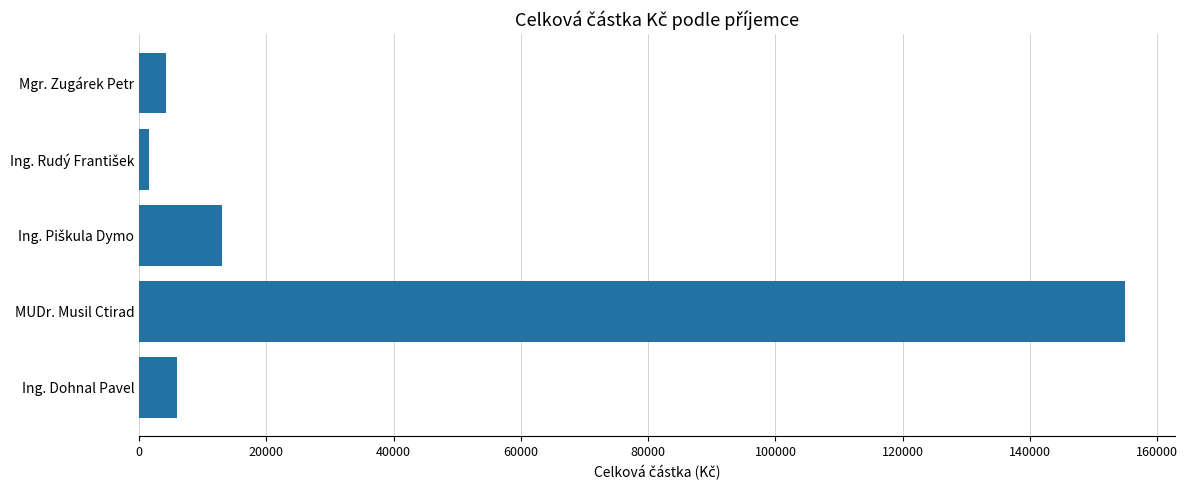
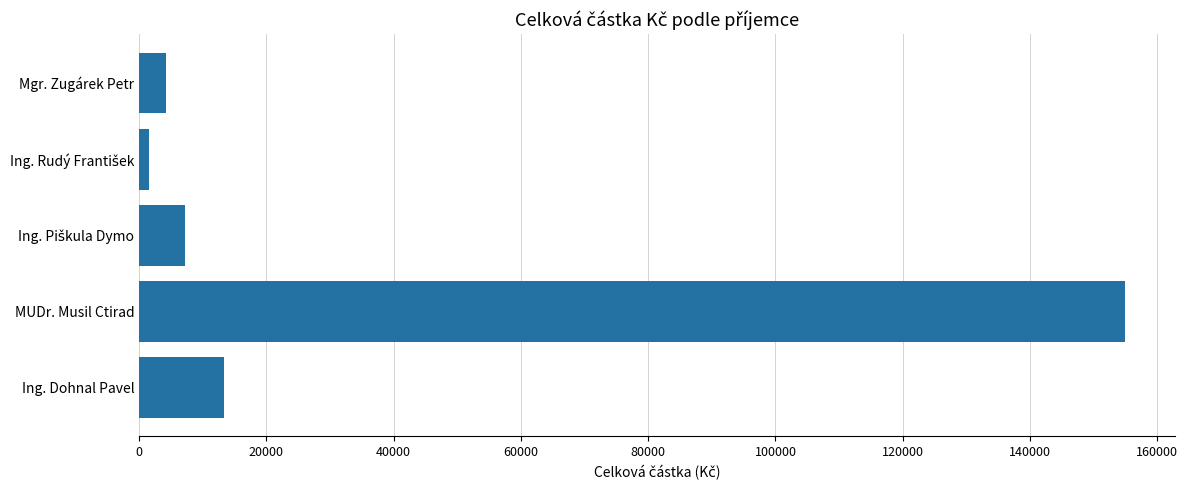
Ing. Piškula Dymo: 13000 -> 7000
Ing. Dohnal Pavel: 6000 -> 13000
